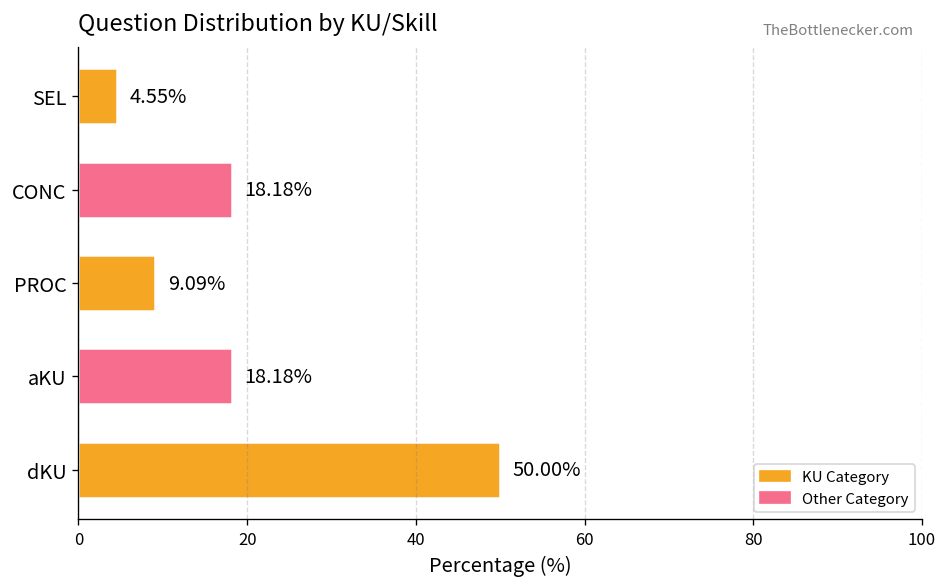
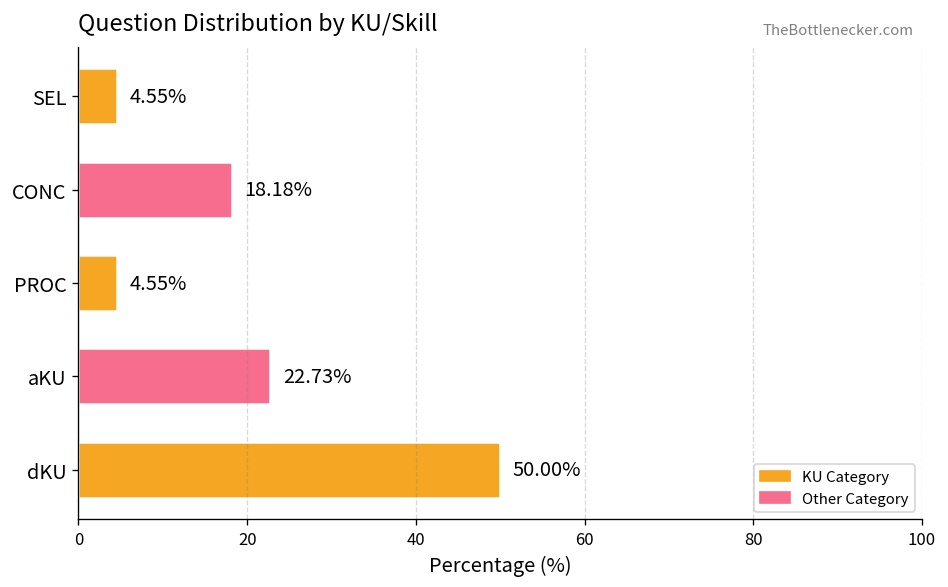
PROC: 9.09% -> 4.55%
aKU: 18.18% -> 22.73%
